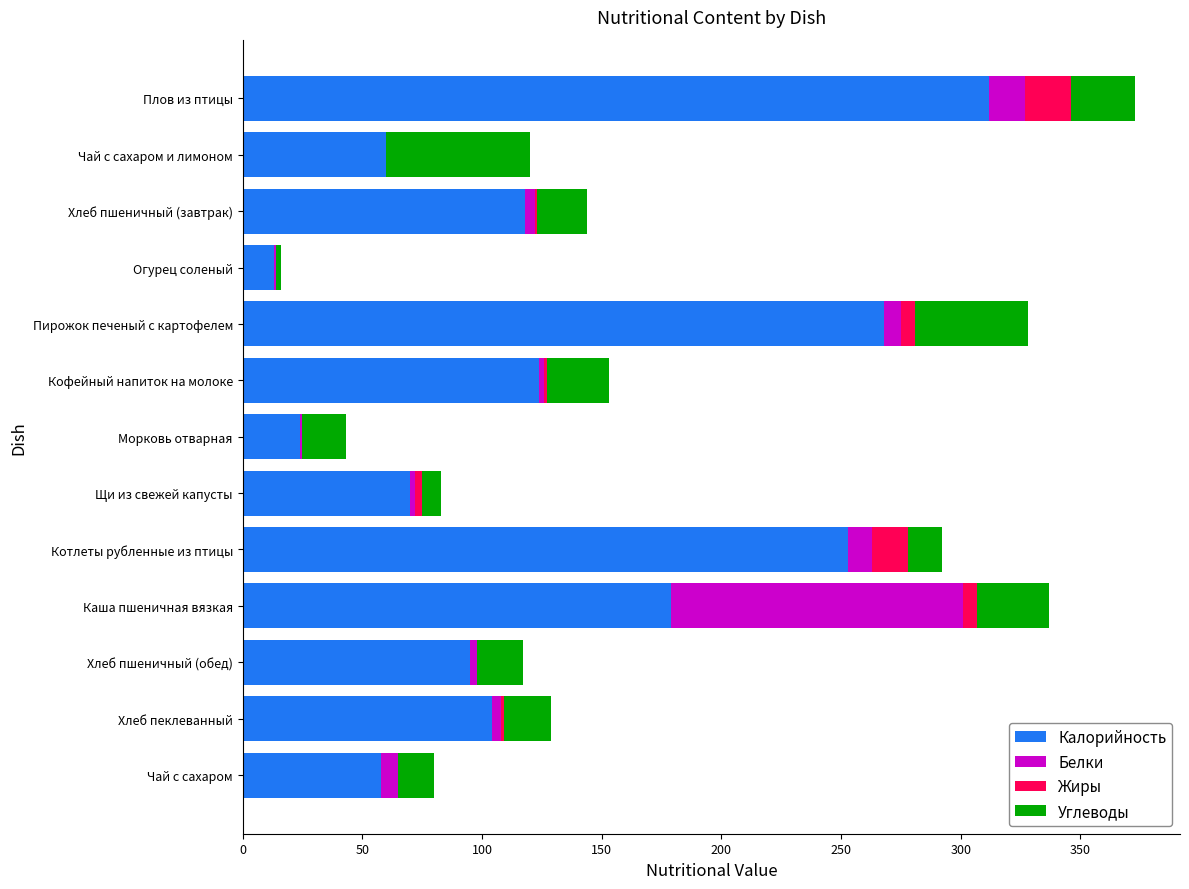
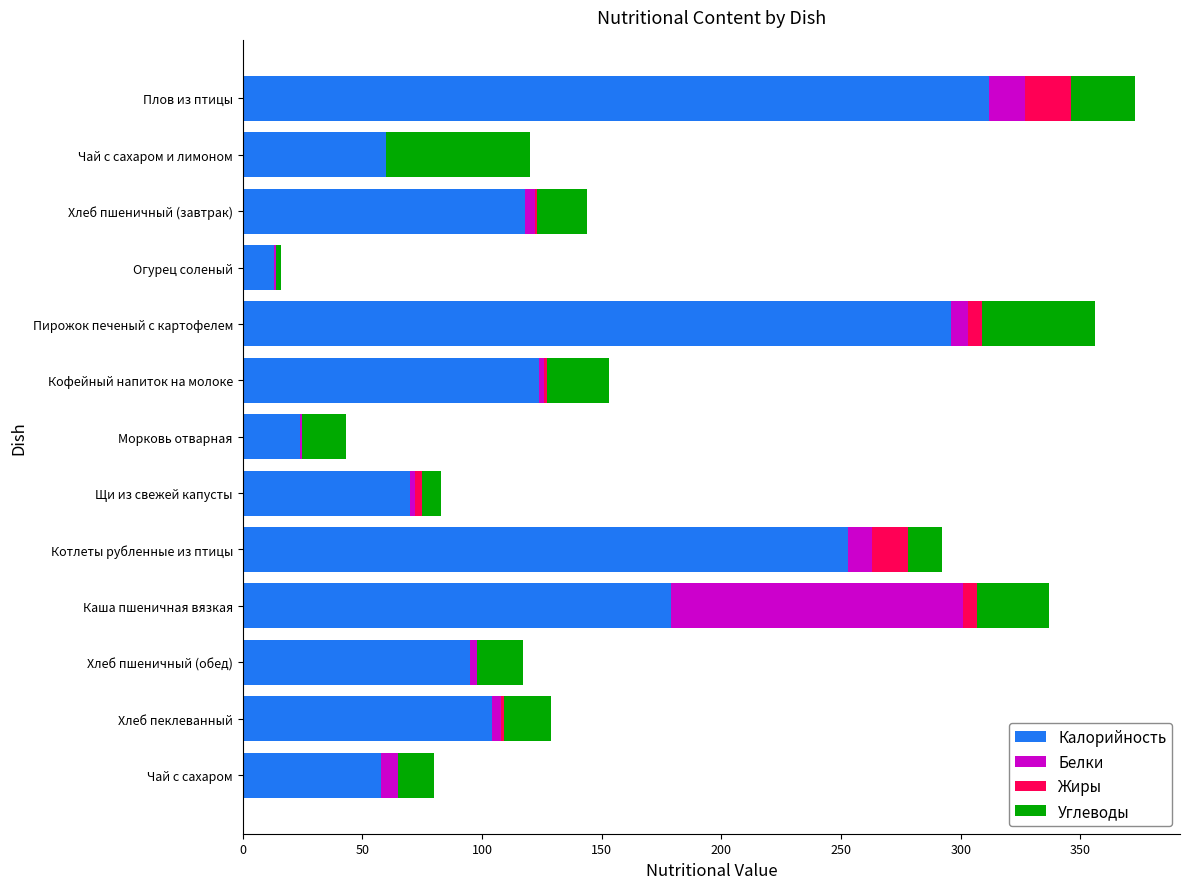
Калорийность, Пирожок печеный с картофелем: 268 -> 296
